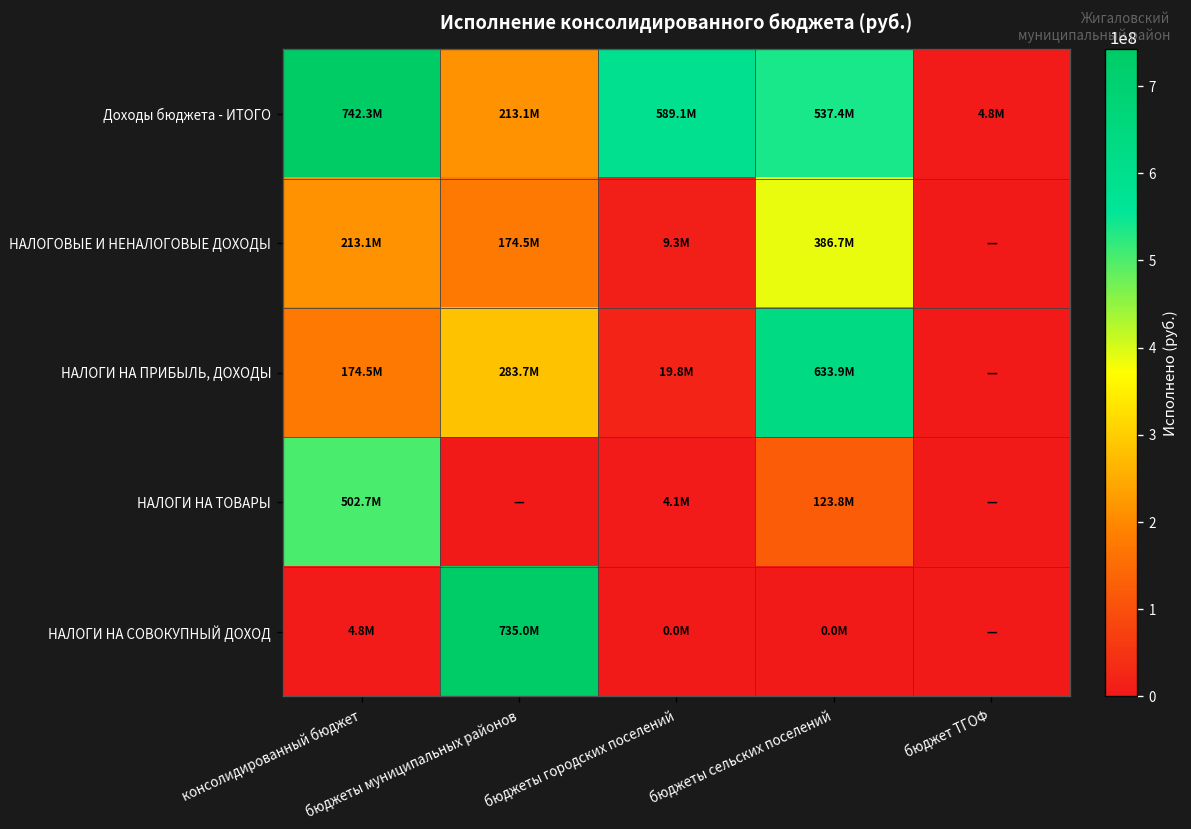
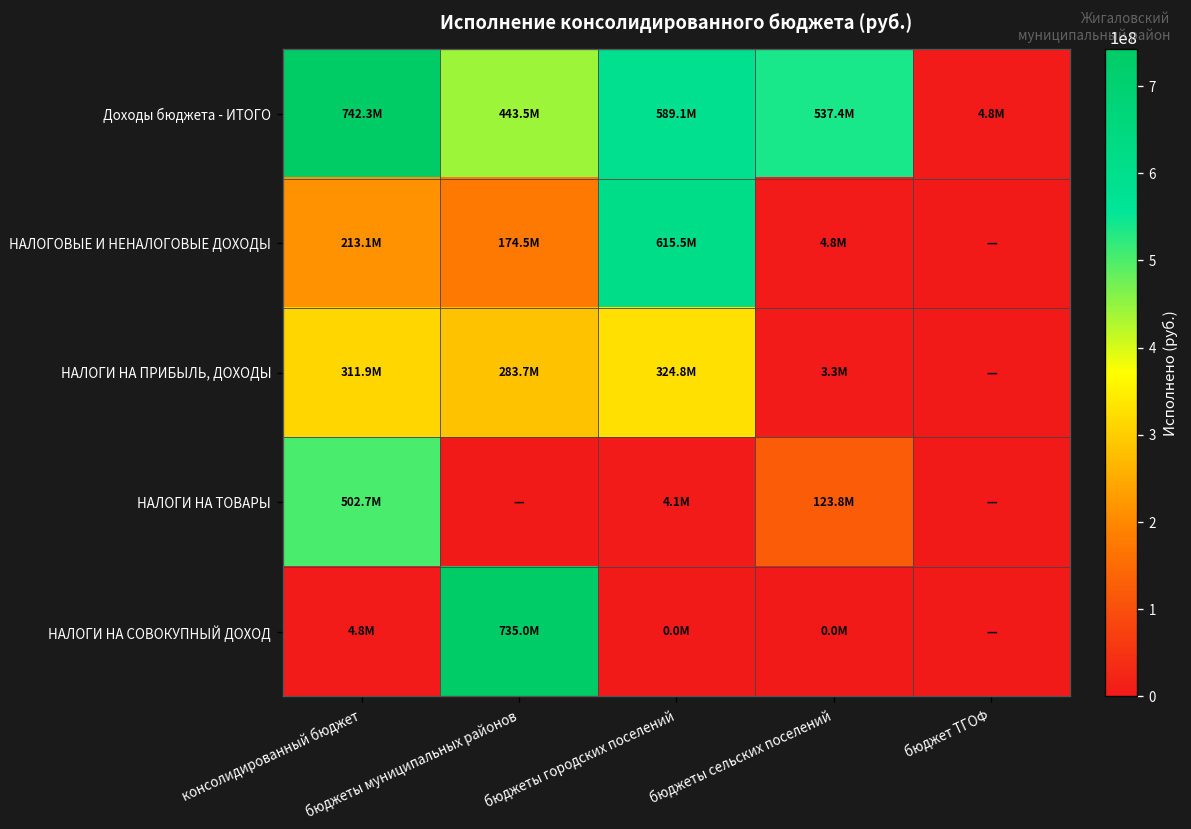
Доходы бюджета - ИТОГО, бюджеты муниципальных районов: 213.1M -> 443.5M
НАЛОГОВЫЕ И НЕНАЛОГОВЫЕ ДОХОДЫ, бюджеты городских поселений: 9.3M -> 615.5M
НАЛОГОВЫЕ И НЕНАЛОГОВЫЕ ДОХОДЫ, бюджеты сельских поселений: 386.7M -> 4.8M
НАЛОГИ НА ПРИБЫЛЬ, ДОХОДЫ, консолидированный бюджет: 174.5M -> 311.9M
НАЛОГИ НА ПРИБЫЛЬ, ДОХОДЫ, бюджеты городских поселений: 19.8M -> 324.8M
НАЛОГИ НА ПРИБЫЛЬ, ДОХОДЫ, бюджеты сельских поселений: 633.9M -> 3.3M
